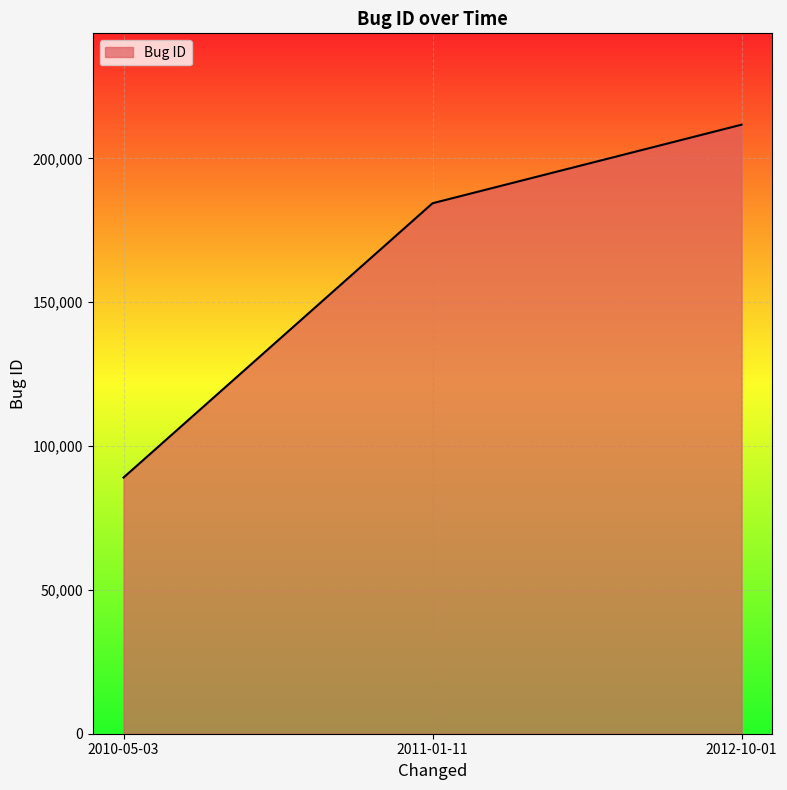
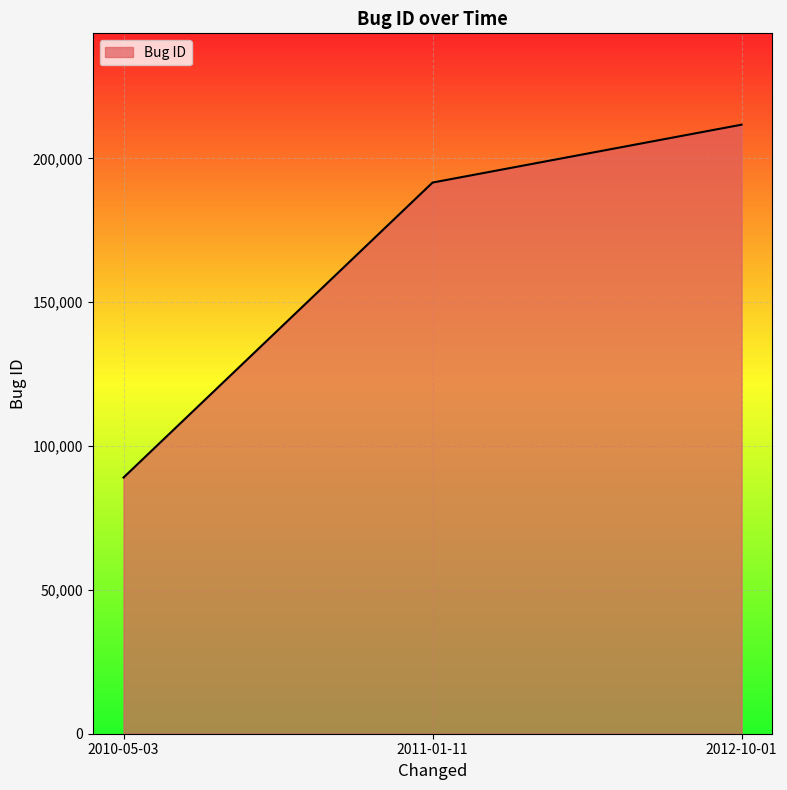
2011-01-11: 184,000 -> 192,000
